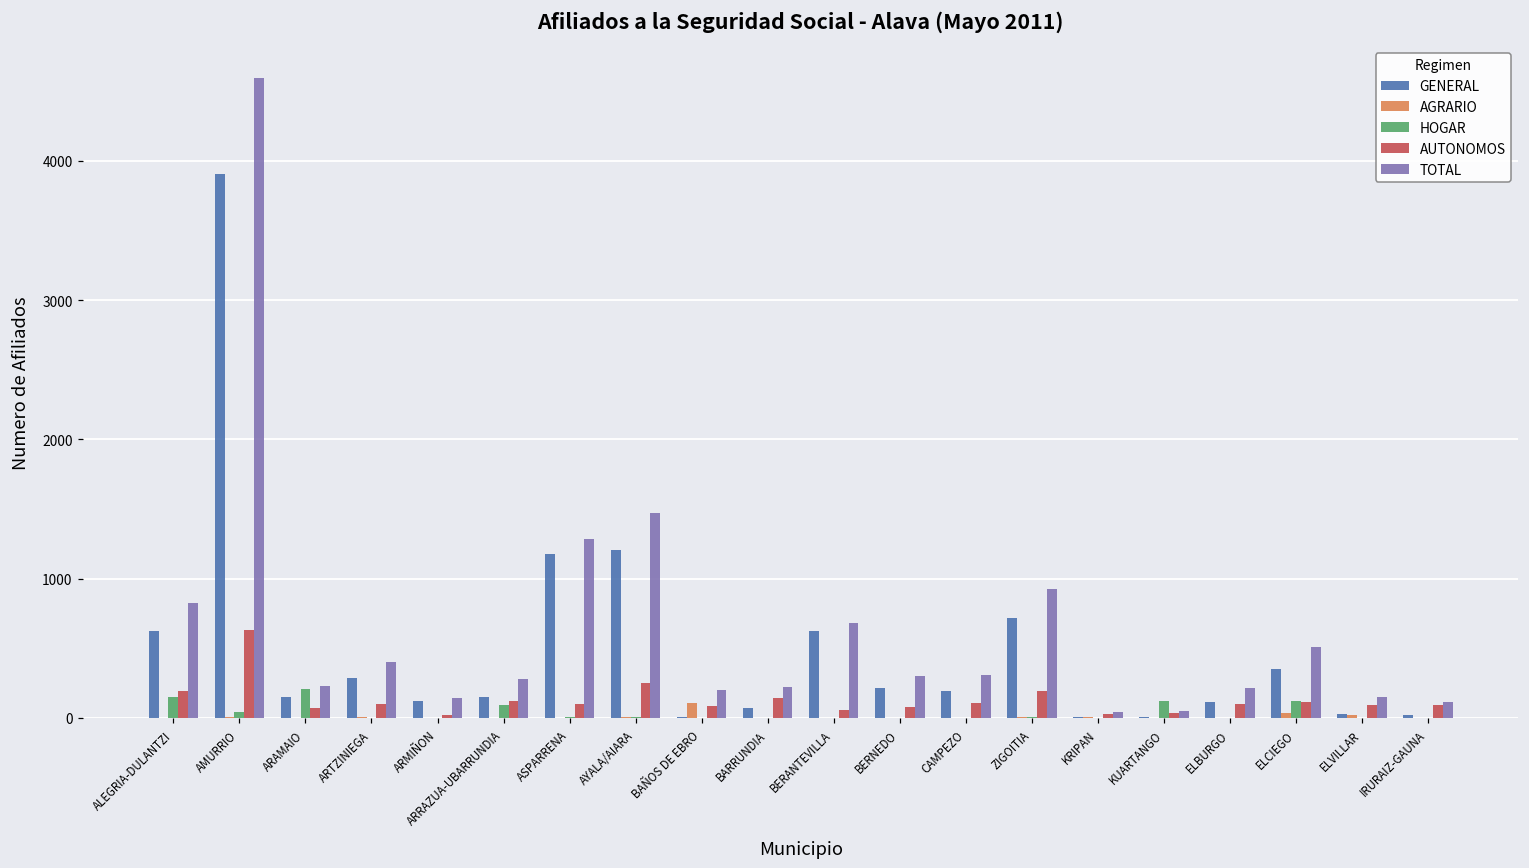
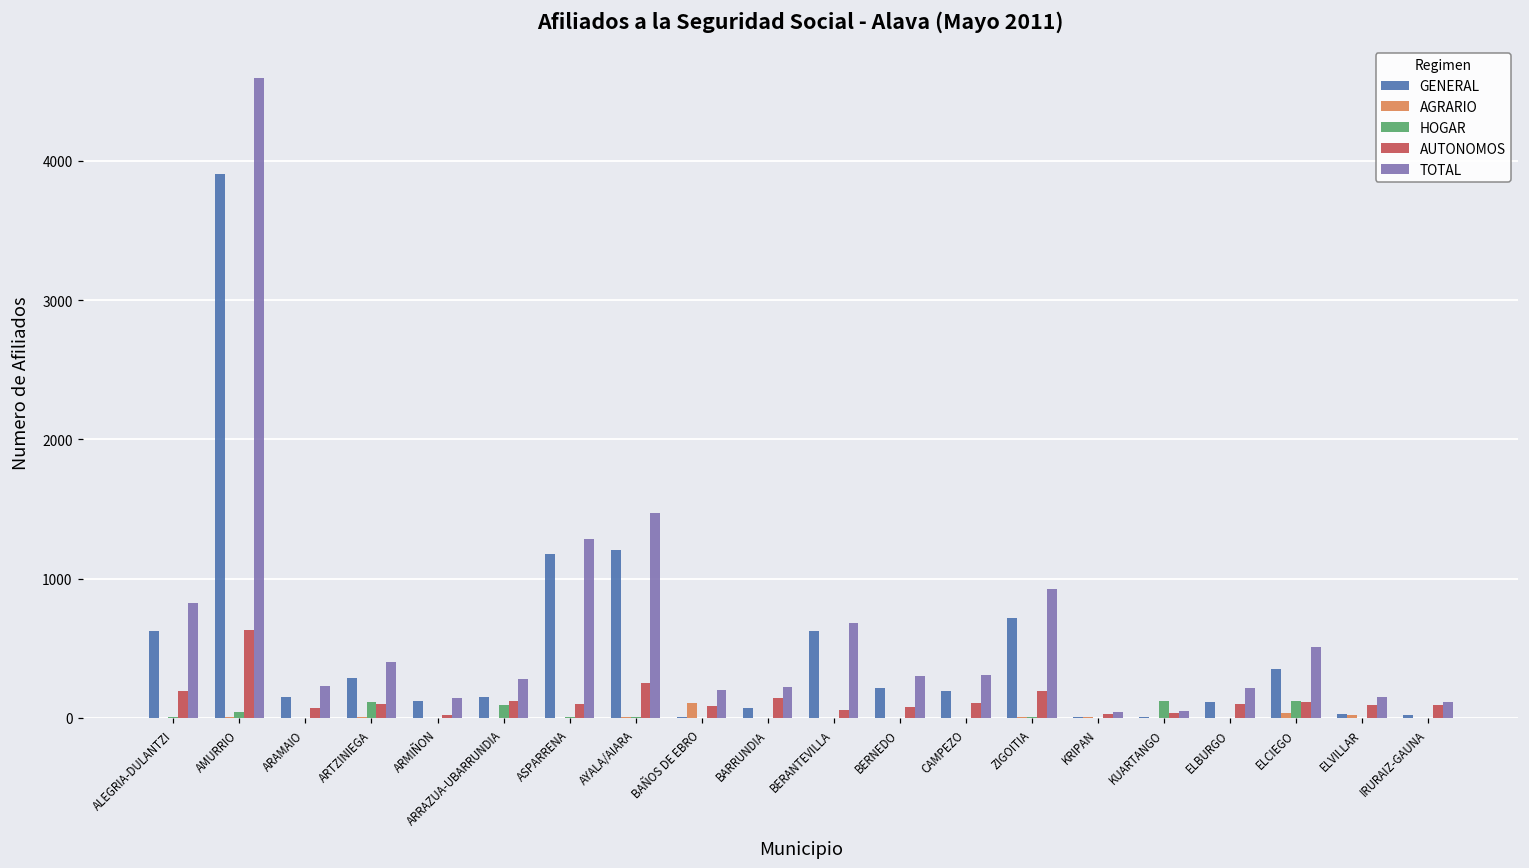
HOGAR, ALEGRIA-DULANTZI: 150 -> 10
HOGAR, ARAMAIO: 210 -> 0
HOGAR, ARTZINIEGA: 0 -> 110
